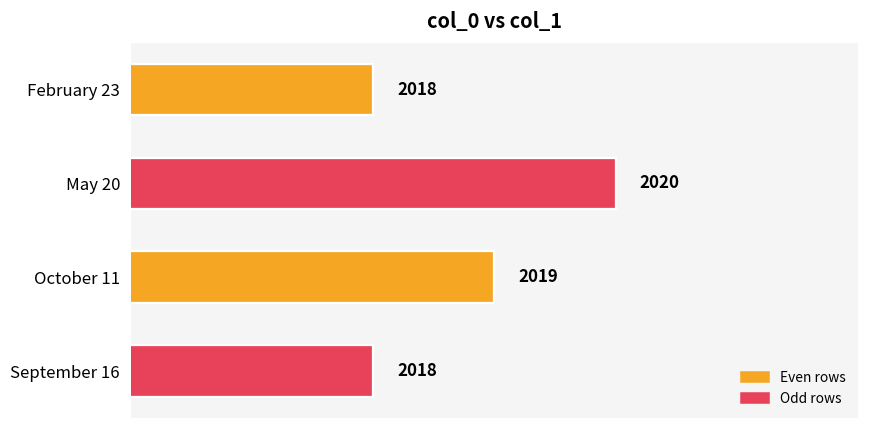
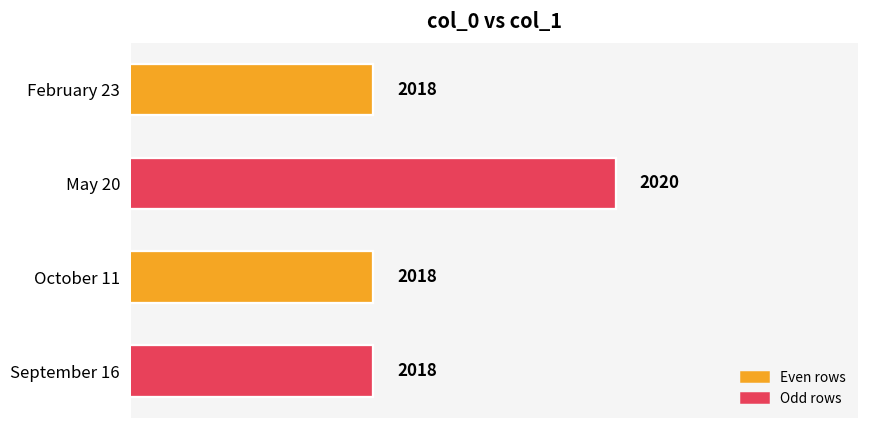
October 11: 2019 -> 2018
